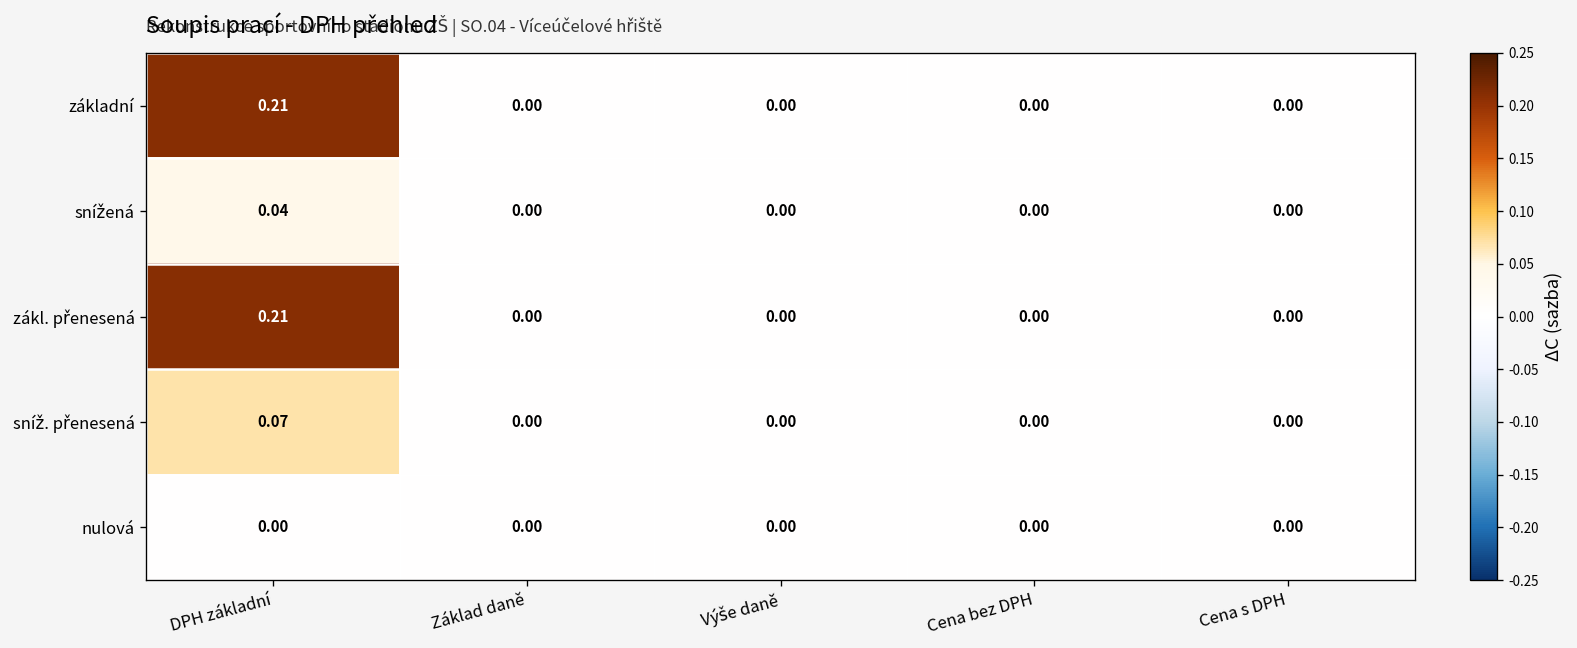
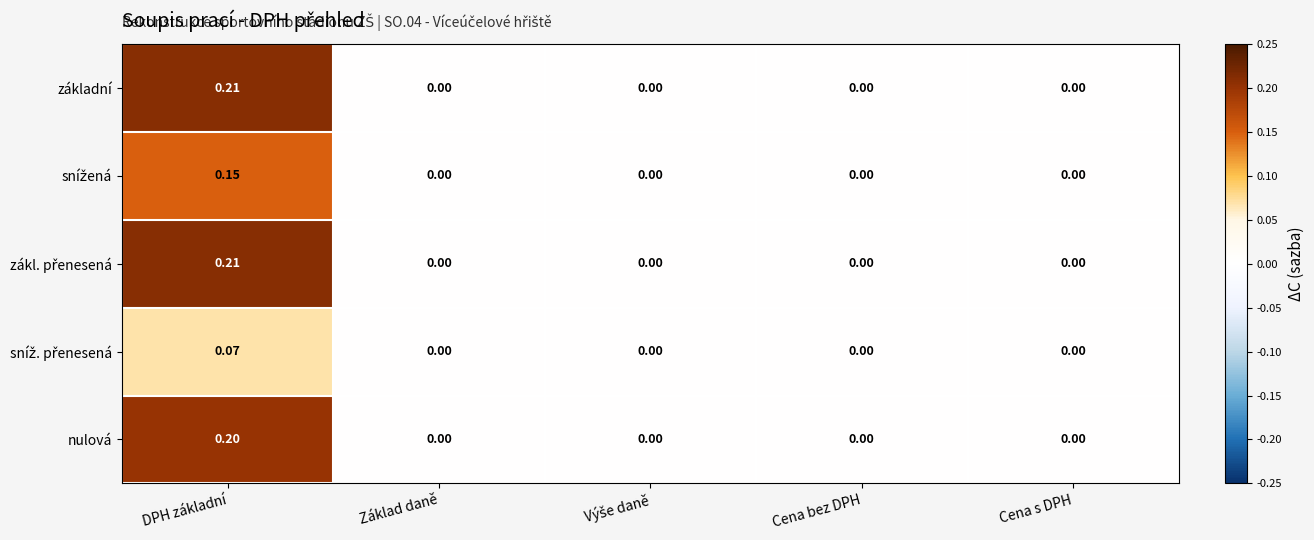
snížená, DPH základní: 0.04 -> 0.15
nulová, DPH základní: 0.00 -> 0.20
